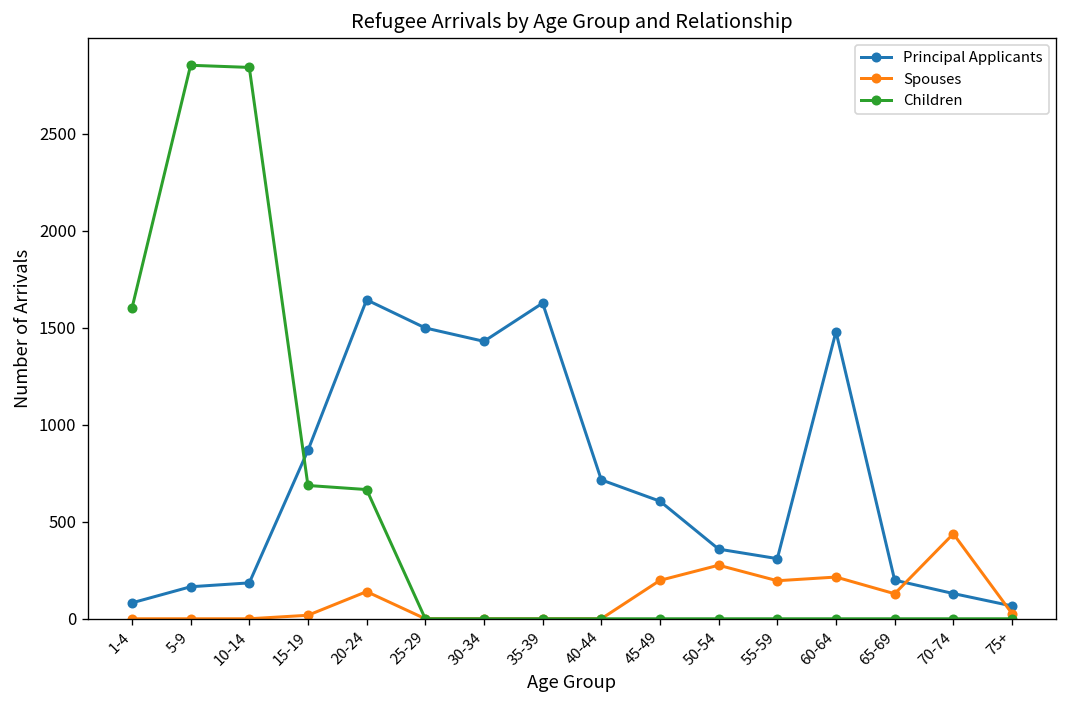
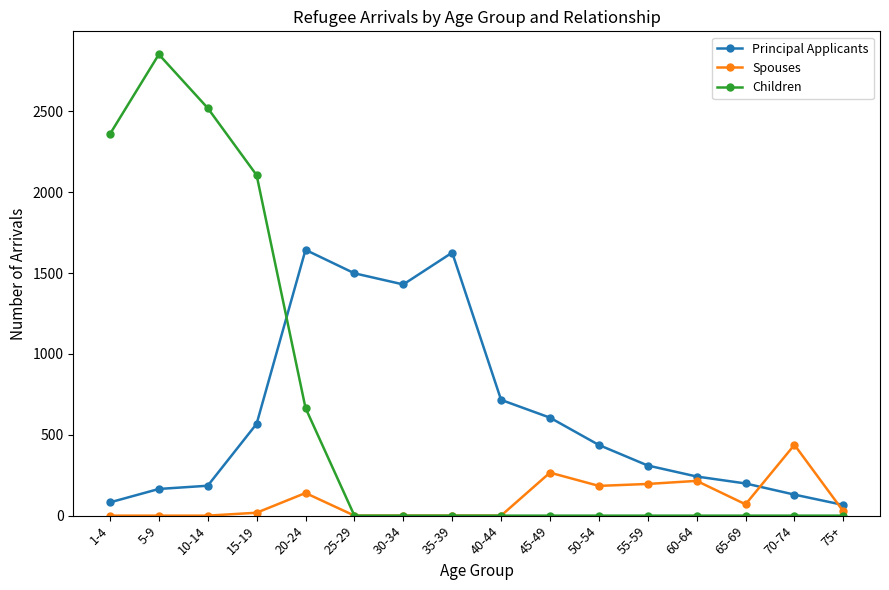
Children, 1-4: 1600 -> 2360
Children, 10-14: 2840 -> 2520
Principal Applicants, 15-19: 870 -> 570
Children, 15-19: 690 -> 2110
Spouses, 45-49: 200 -> 270
Principal Applicants, 50-54: 360 -> 440
Spouses, 50-54: 280 -> 180
Principal Applicants, 60-64: 1480 -> 240
Spouses, 65-69: 130 -> 70
